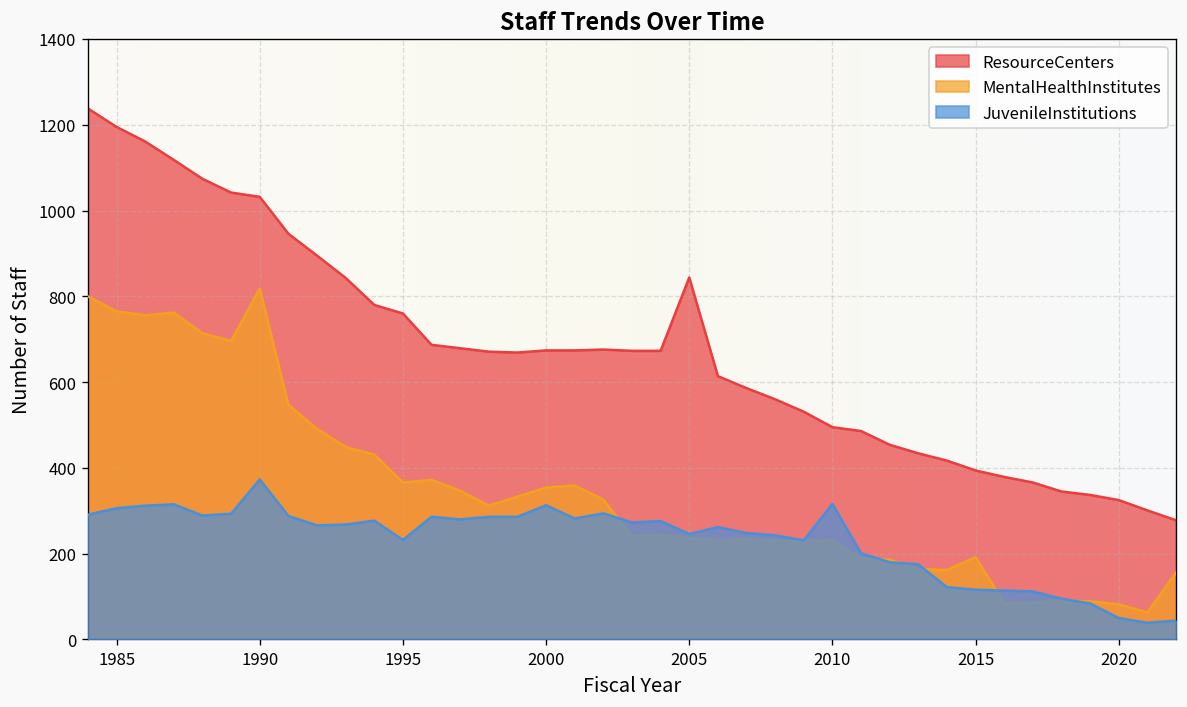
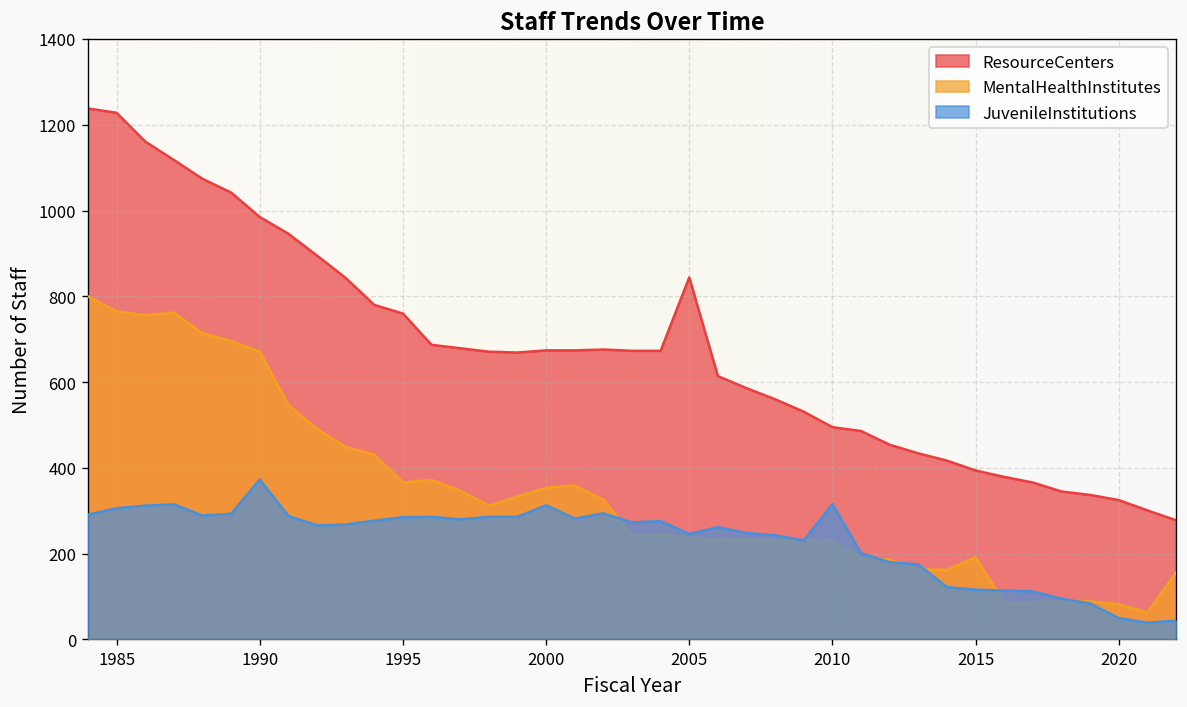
ResourceCenters, 1985: 1200 -> 1230
ResourceCenters, 1990: 1030 -> 990
MentalHealthInstitutes, 1990: 820 -> 670
JuvenileInstitutions, 1995: 230 -> 290
